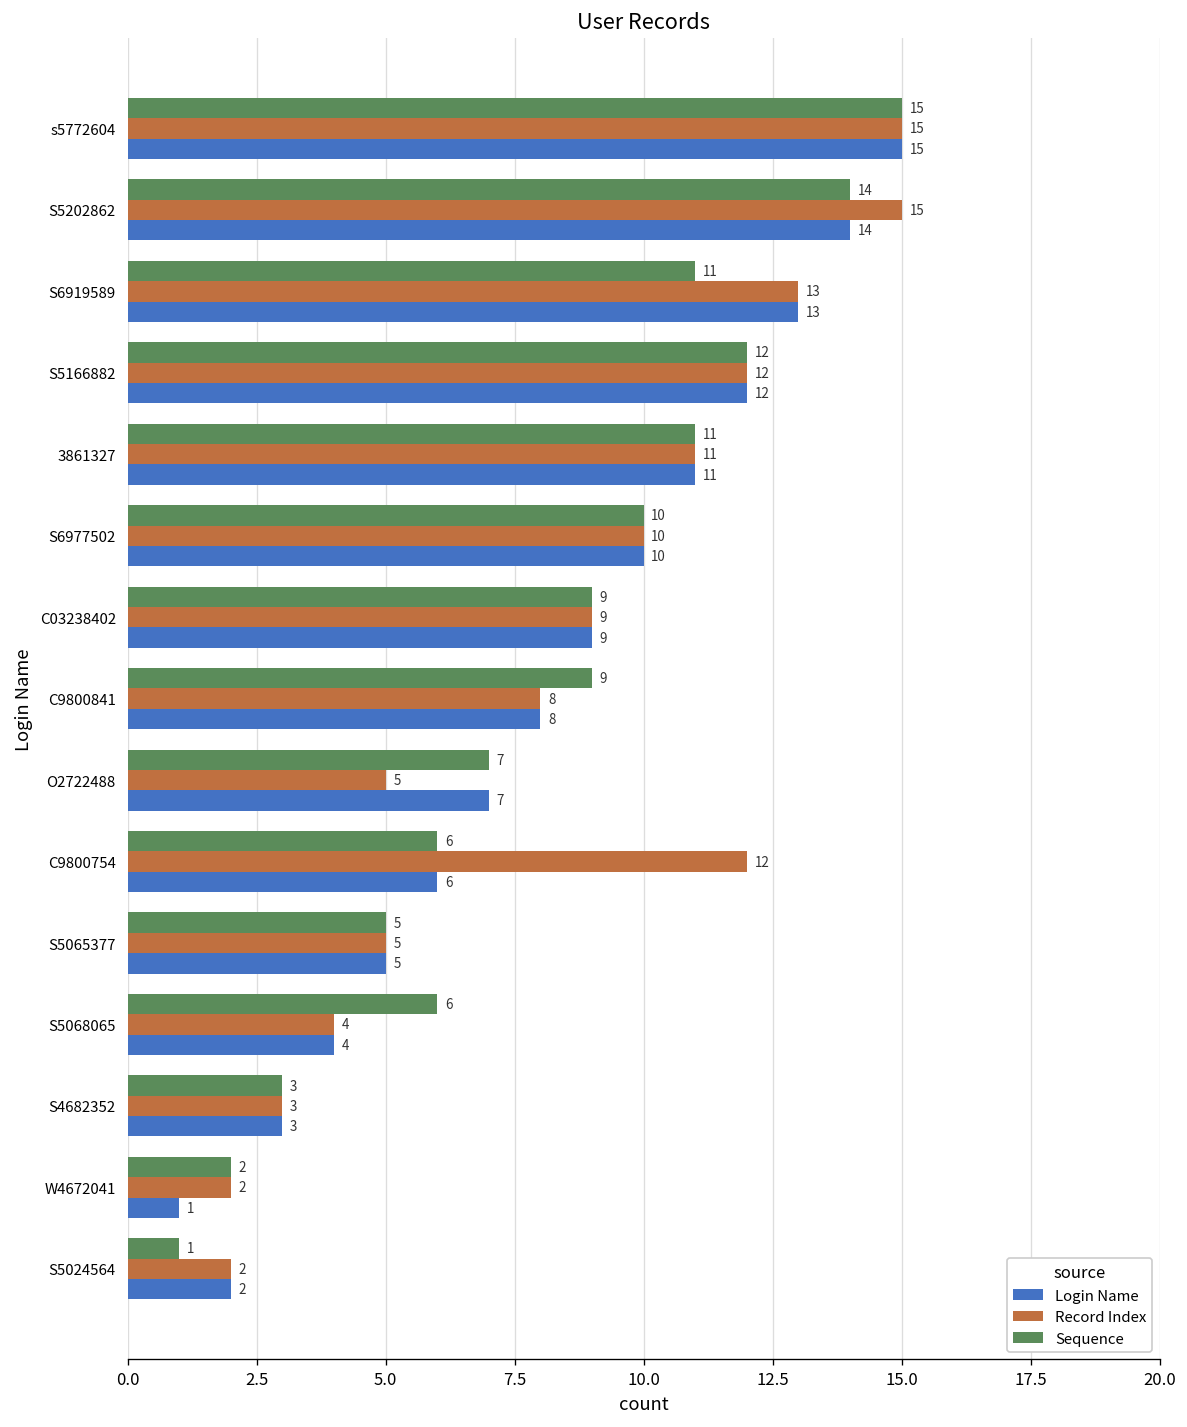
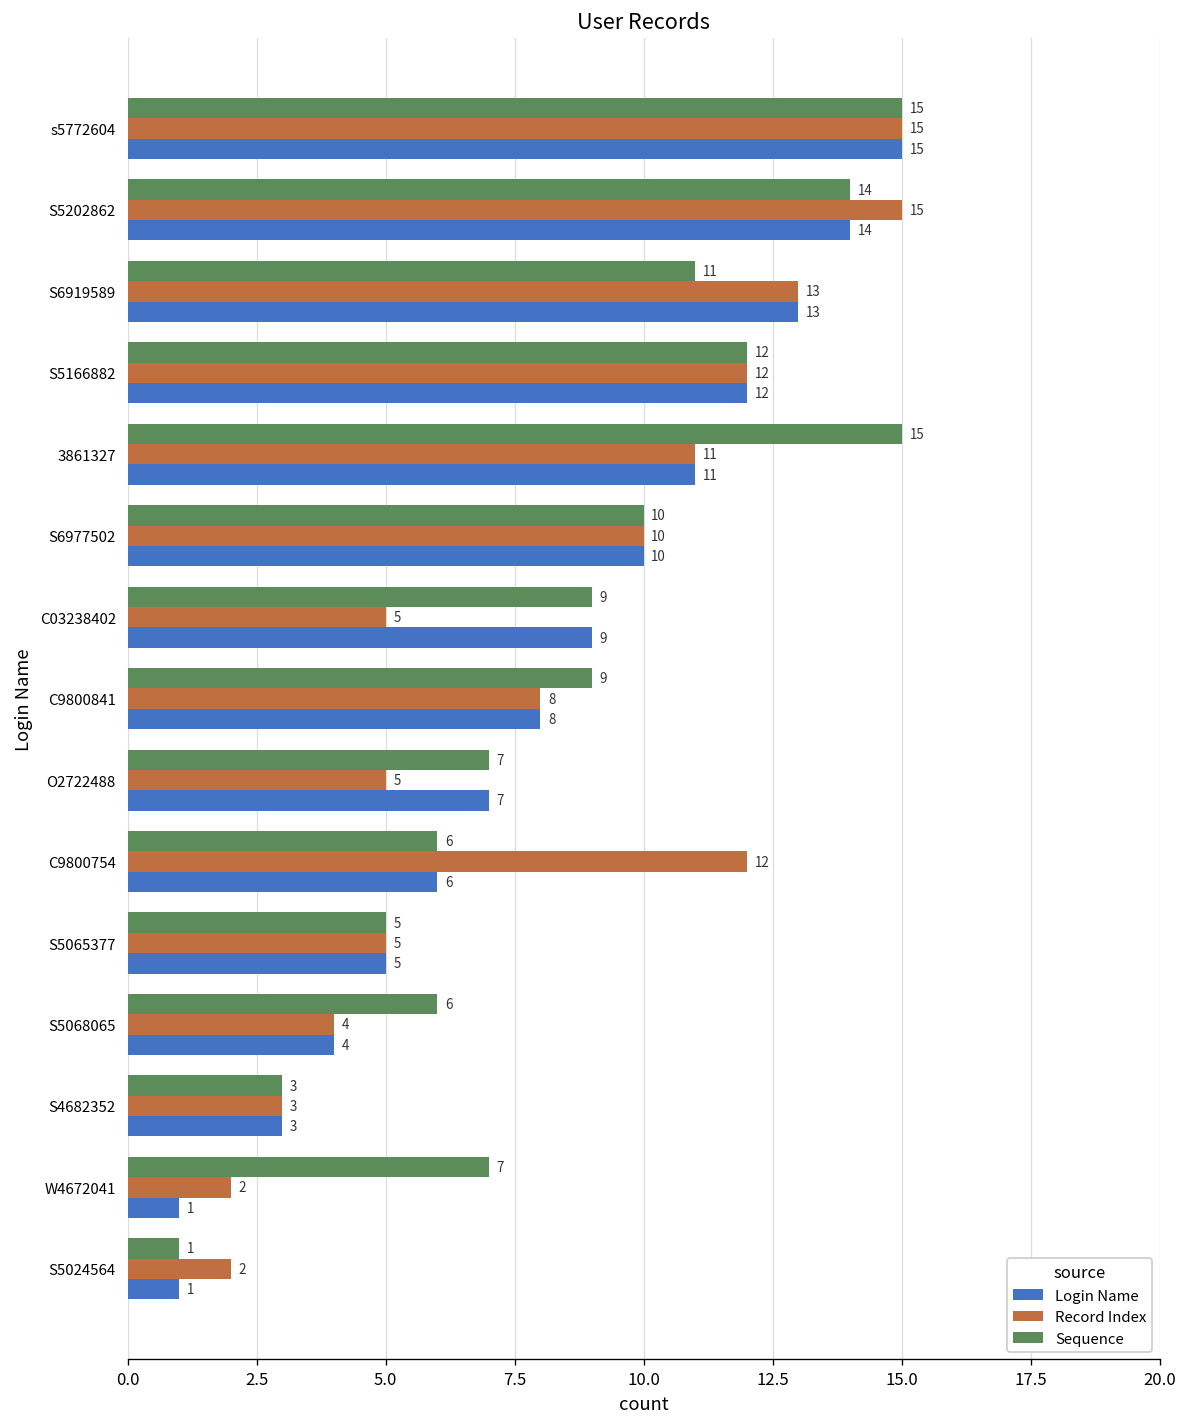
Sequence, 3861327: 11 -> 15
Record Index, C03238402: 9 -> 5
Sequence, W4672041: 2 -> 7
Login Name, S5024564: 2 -> 1
